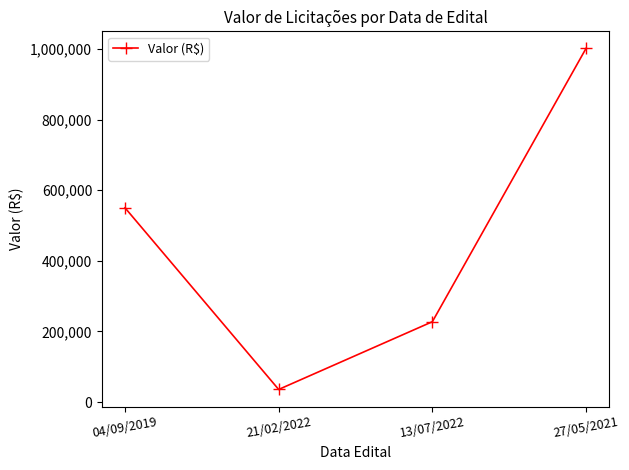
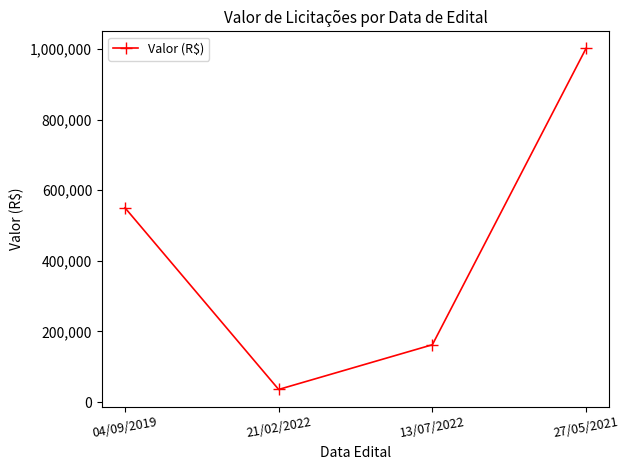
13/07/2022: 230,000 -> 160,000
